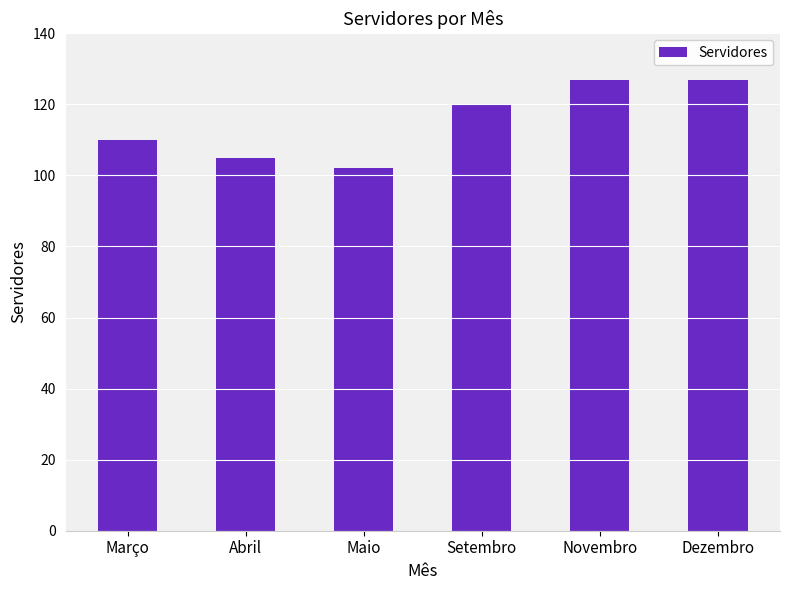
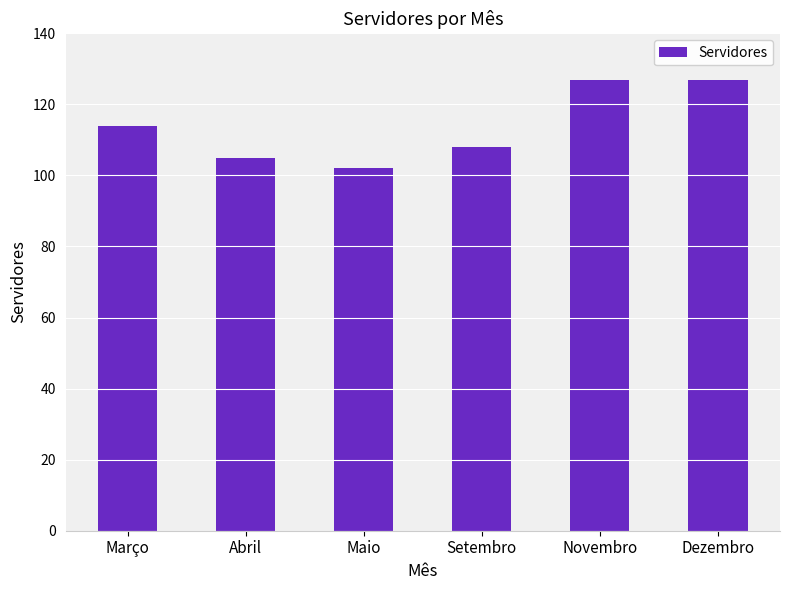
Março: 110 -> 114
Setembro: 120 -> 108
